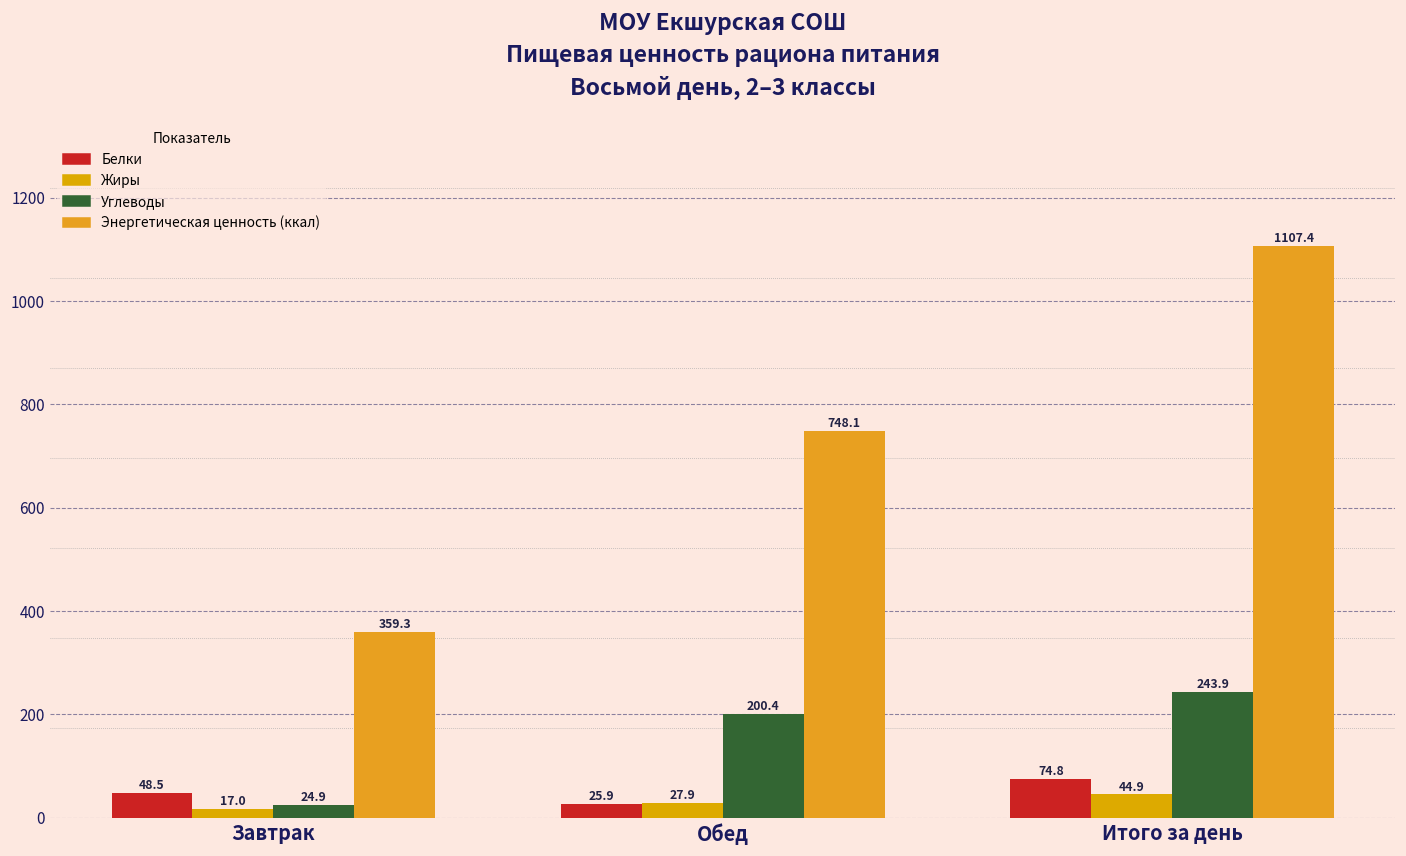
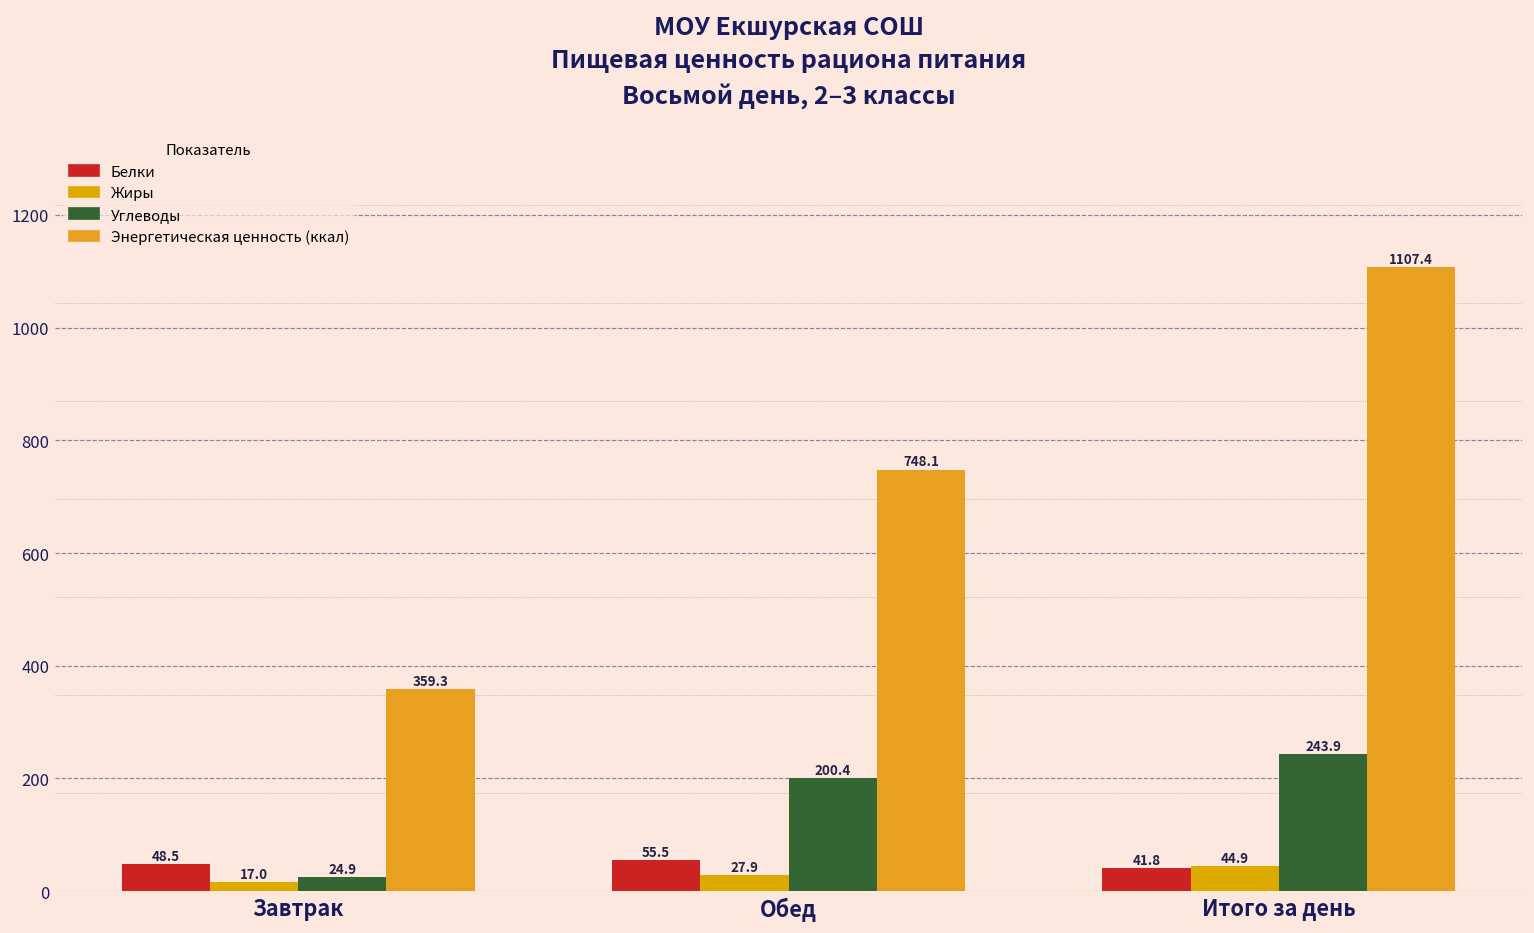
Белки, Обед: 25.9 -> 55.5
Белки, Итого за день: 74.8 -> 41.8
